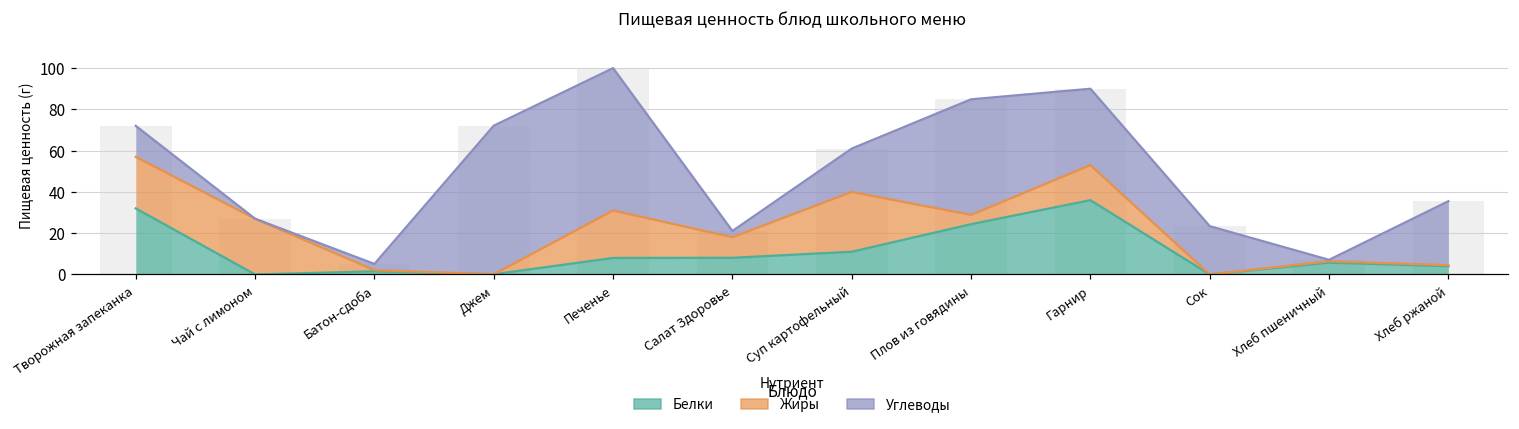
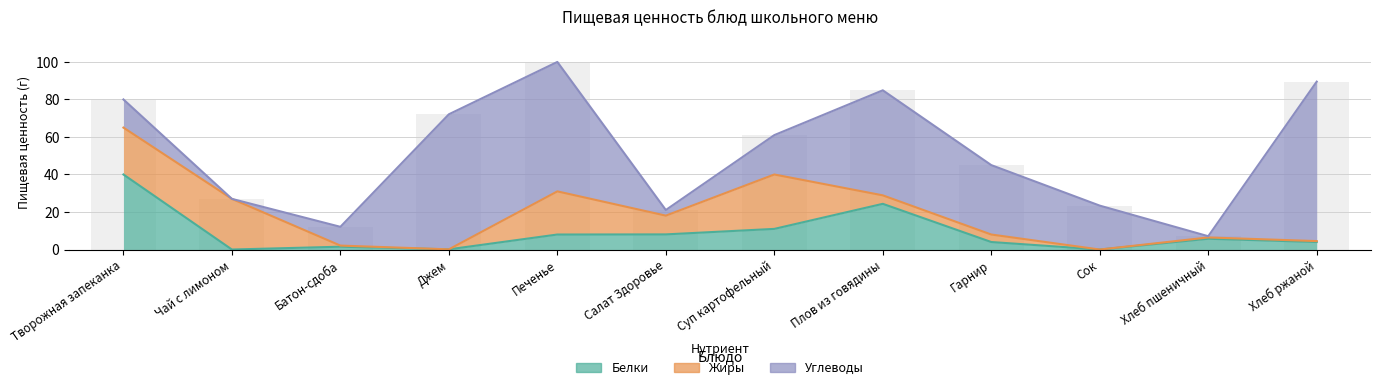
Белки, Творожная запеканка: 32 -> 40
Углеводы, Батон-сдоба: 3 -> 10
Белки, Гарнир: 36 -> 4
Жиры, Гарнир: 17 -> 4
Углеводы, Хлеб ржаной: 31 -> 85
